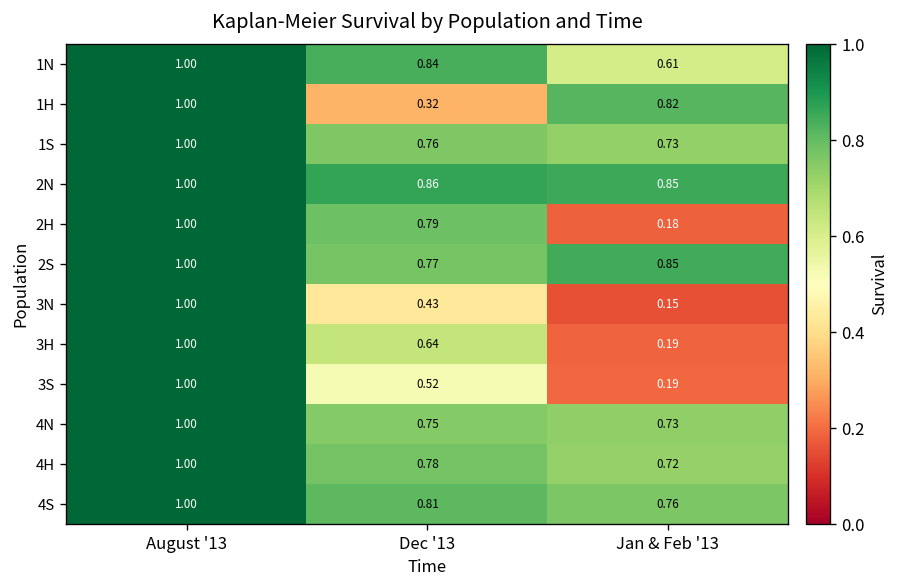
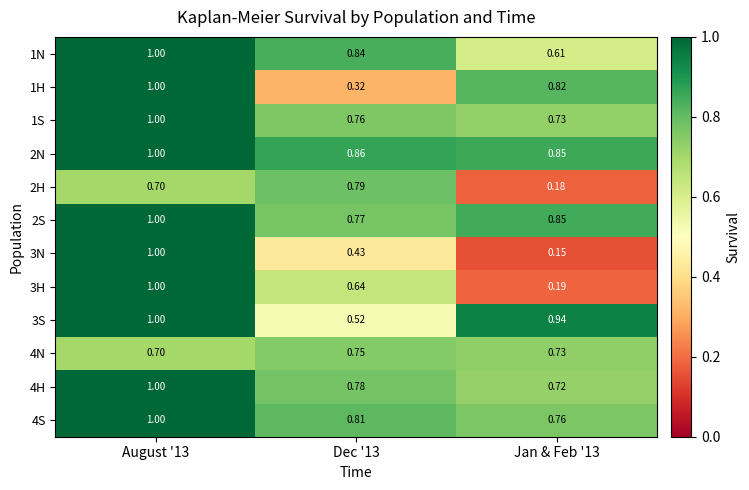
2H, August '13: 1.00 -> 0.70
3S, Jan & Feb '13: 0.19 -> 0.94
4N, August '13: 1.00 -> 0.70
